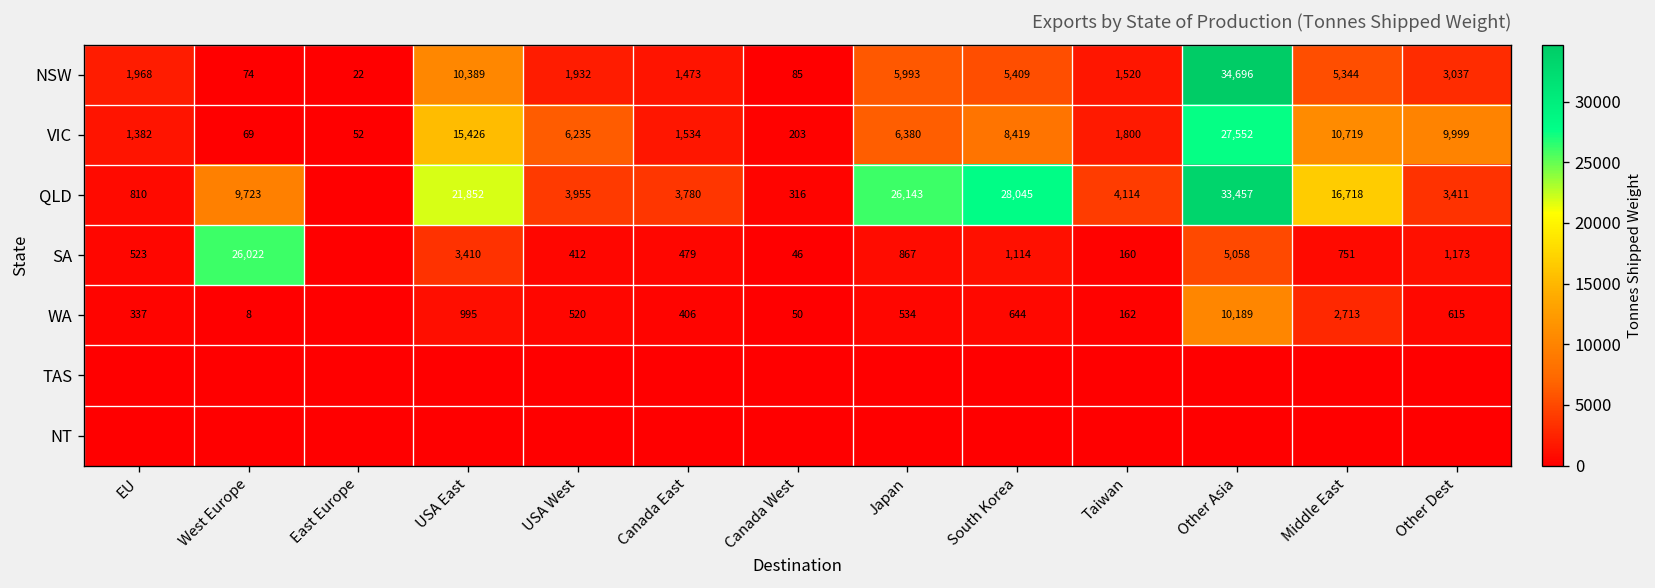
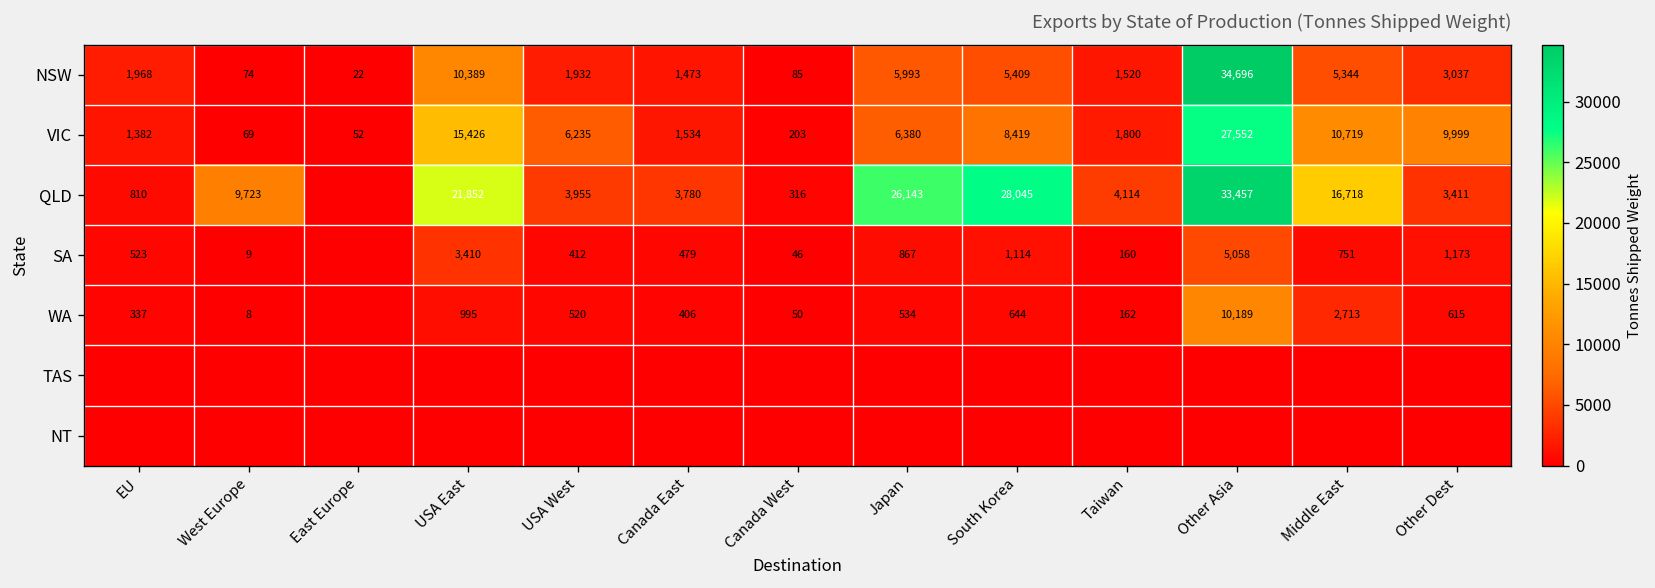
SA, West Europe: 26,022 -> 9
